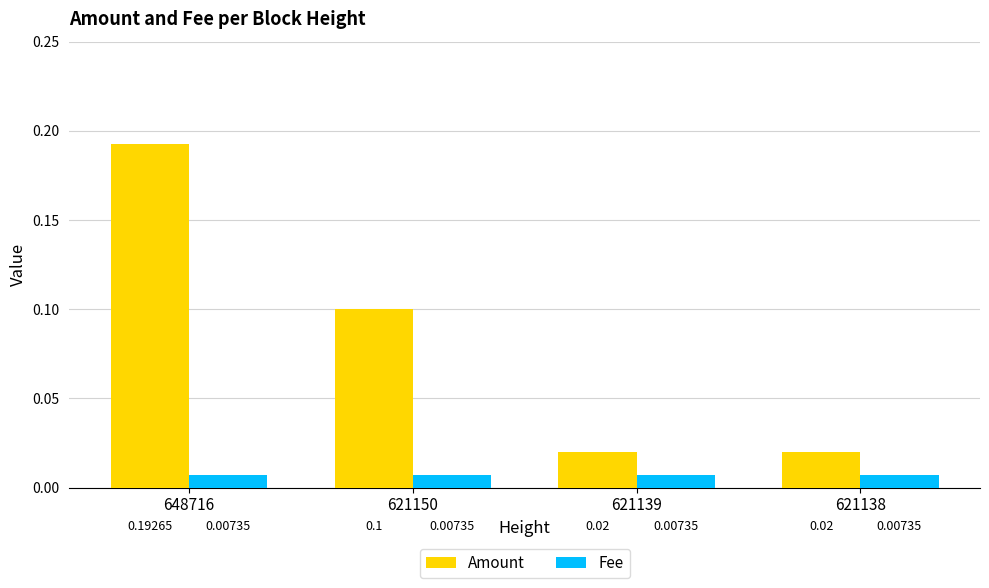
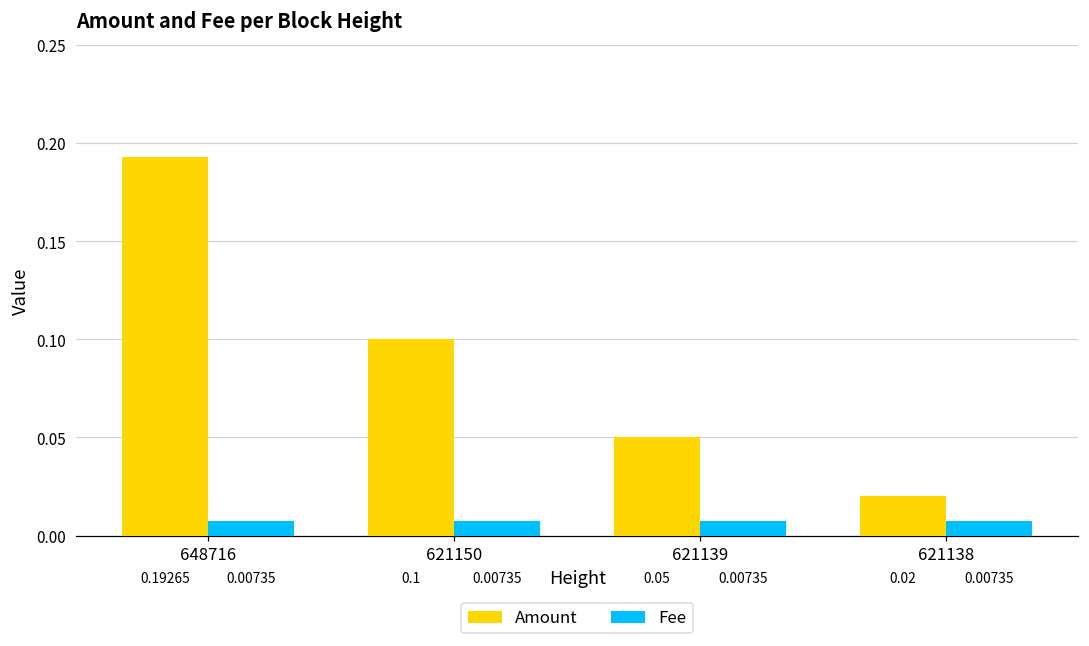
Amount, 621139: 0.02 -> 0.05
